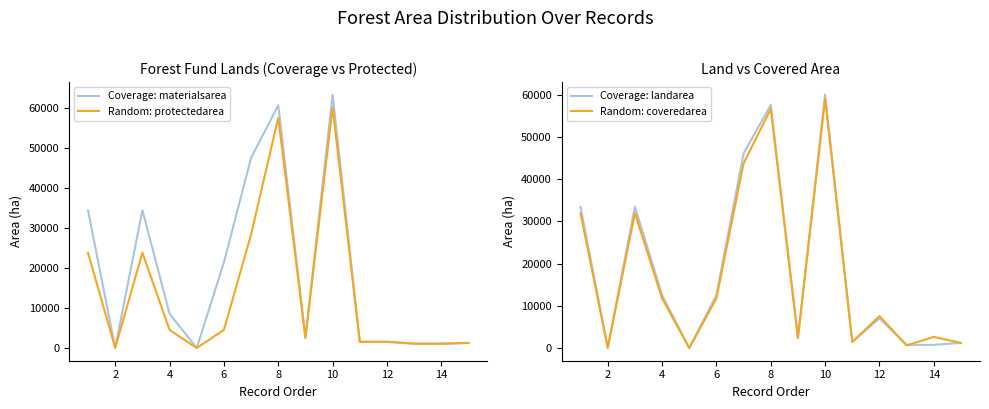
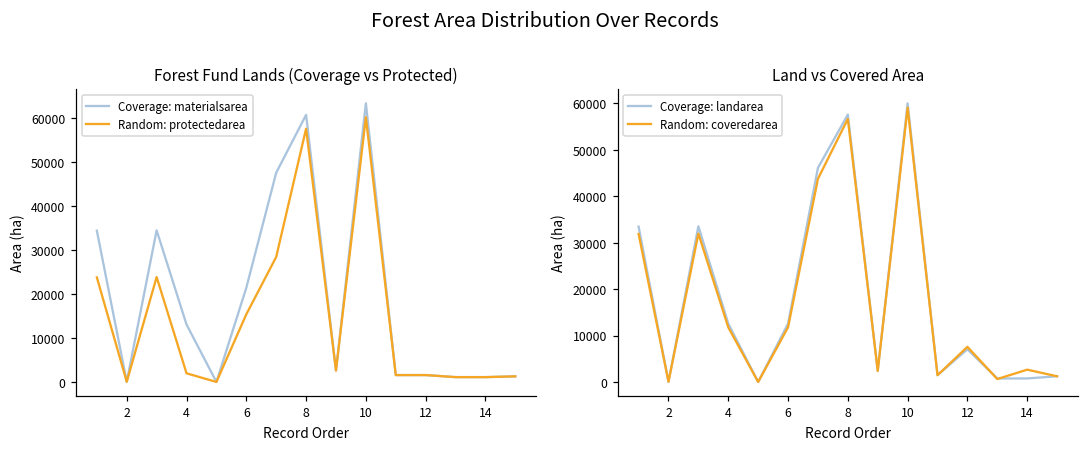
Forest Fund Lands (Coverage vs Protected), Coverage: materialsarea, 4: 9000 -> 13000
Forest Fund Lands (Coverage vs Protected), Random: protectedarea, 4: 5000 -> 2000
Forest Fund Lands (Coverage vs Protected), Random: protectedarea, 6: 5000 -> 15000
